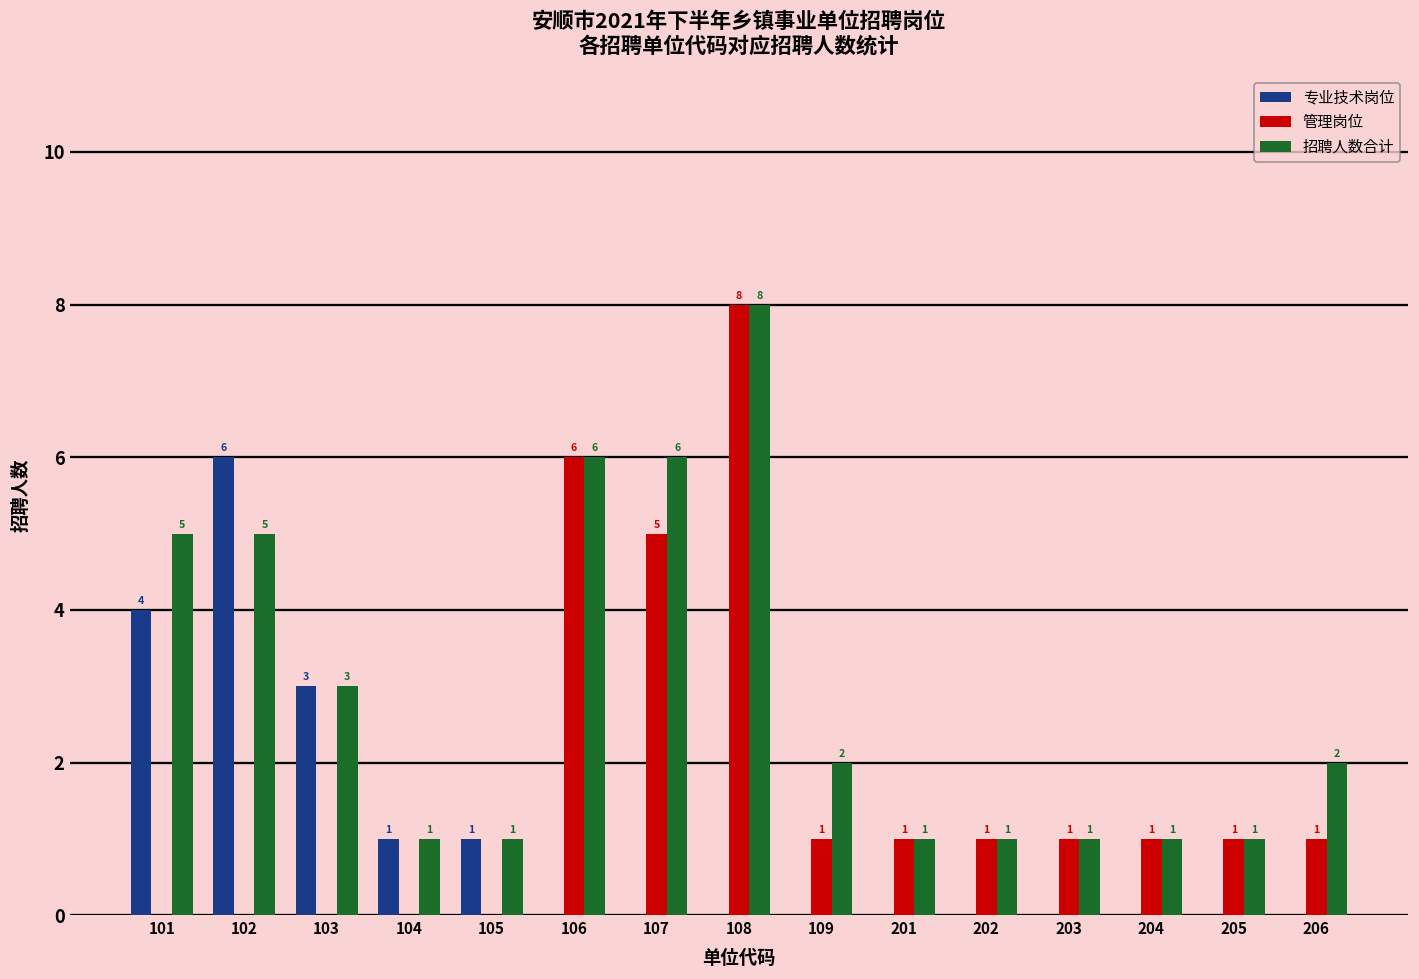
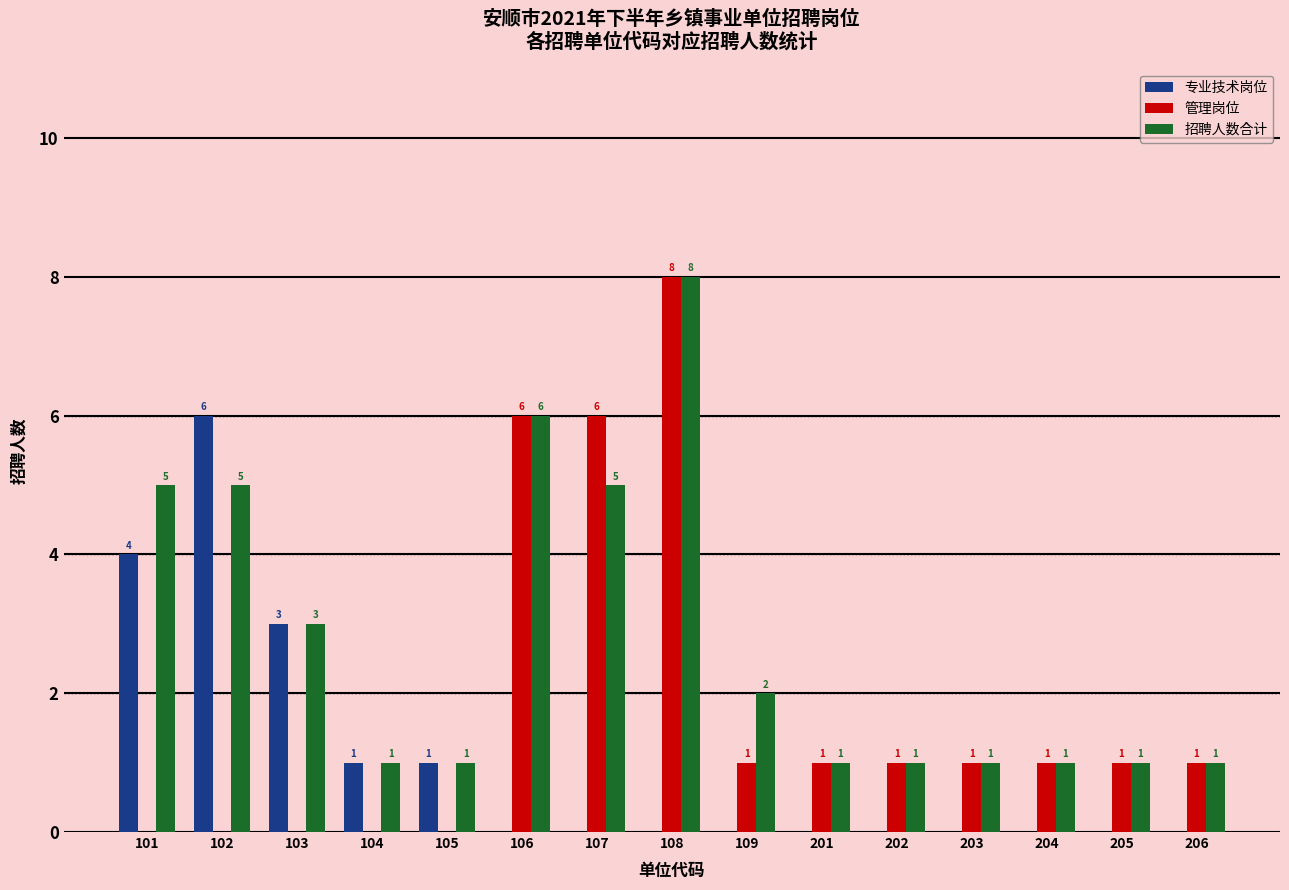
管理岗位, 107: 5 -> 6
招聘人数合计, 107: 6 -> 5
招聘人数合计, 206: 2 -> 1
